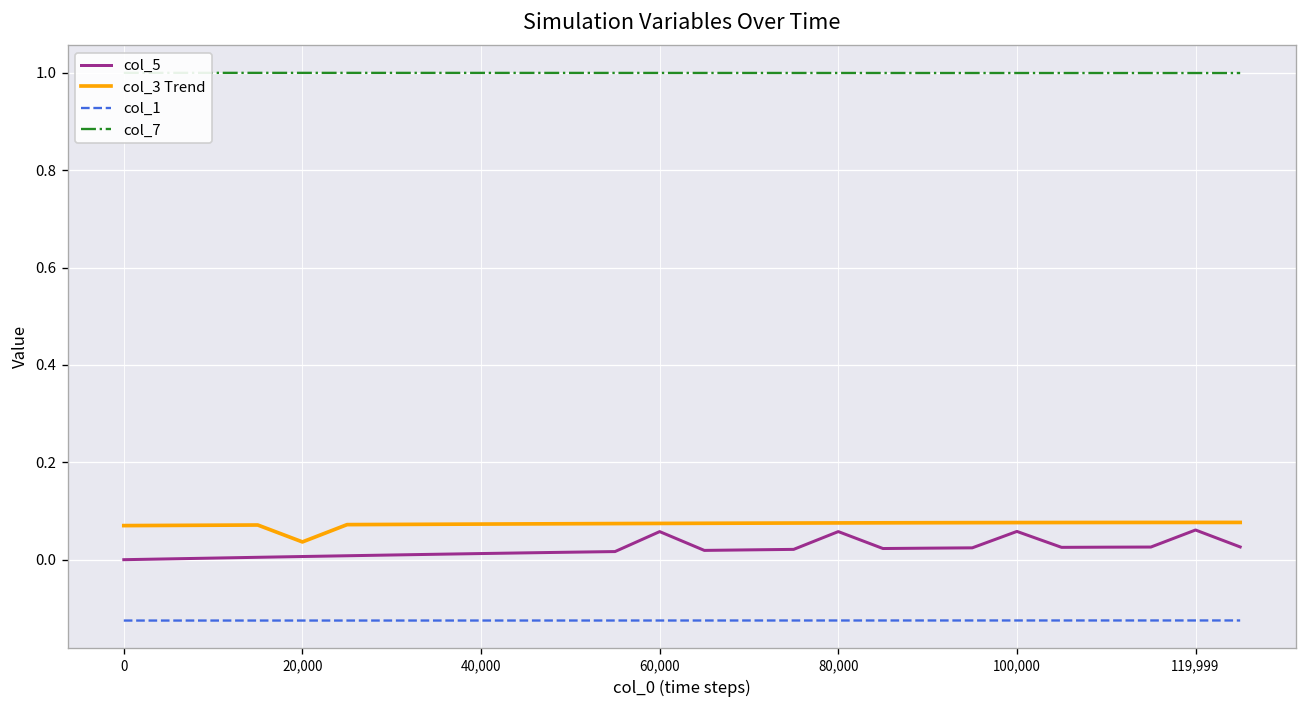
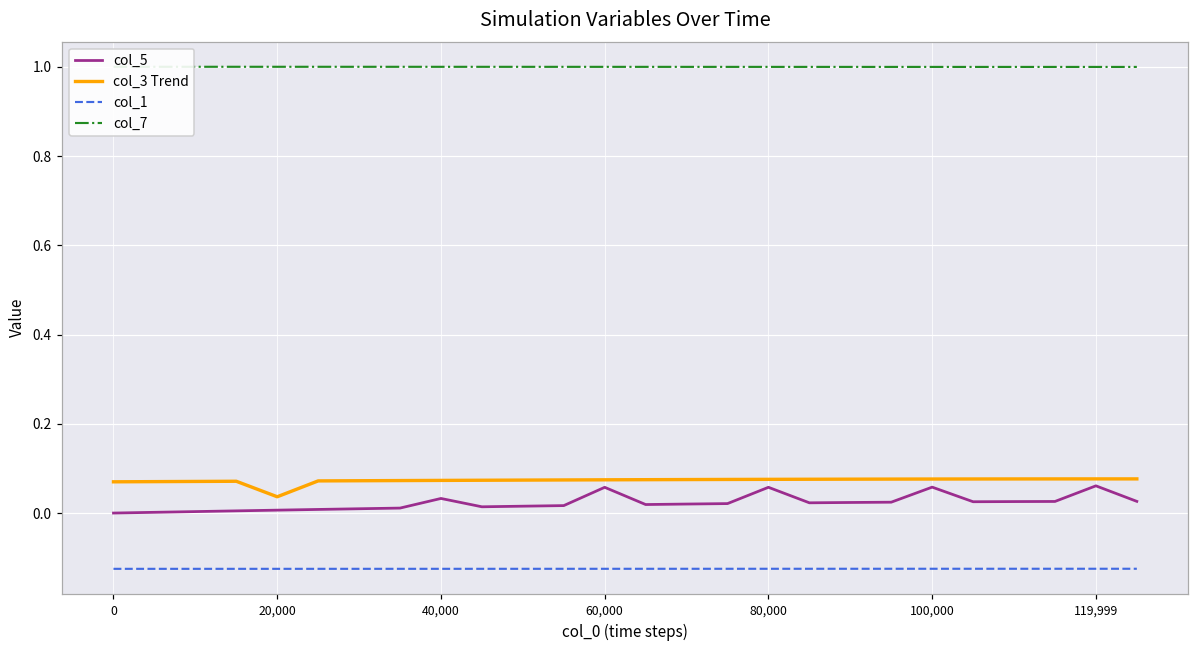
col_5, 40,000: 0.01 -> 0.03
